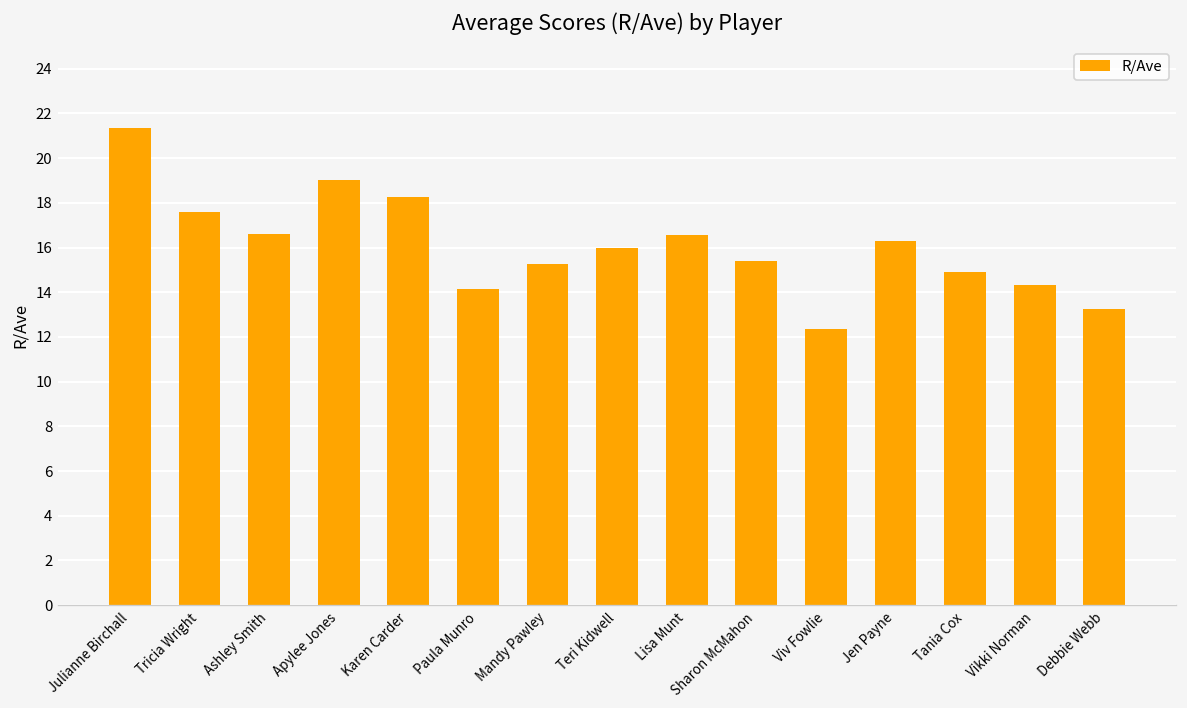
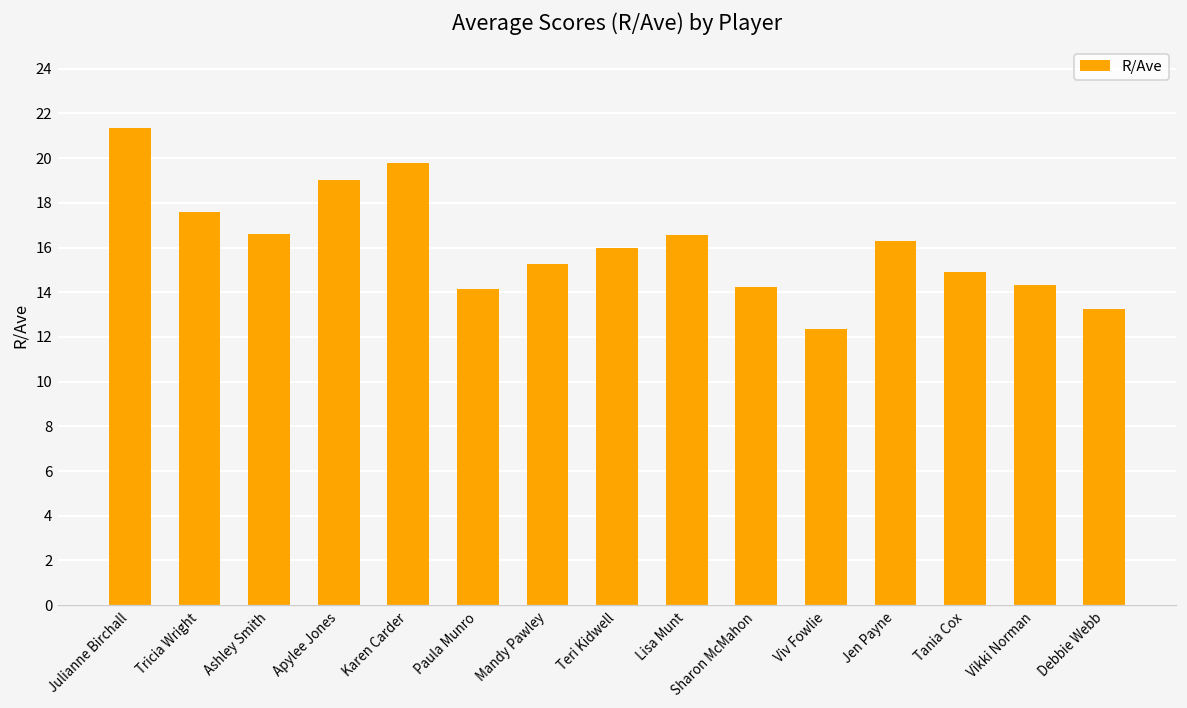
Karen Carder: 18.3 -> 19.8
Sharon McMahon: 15.4 -> 14.2
